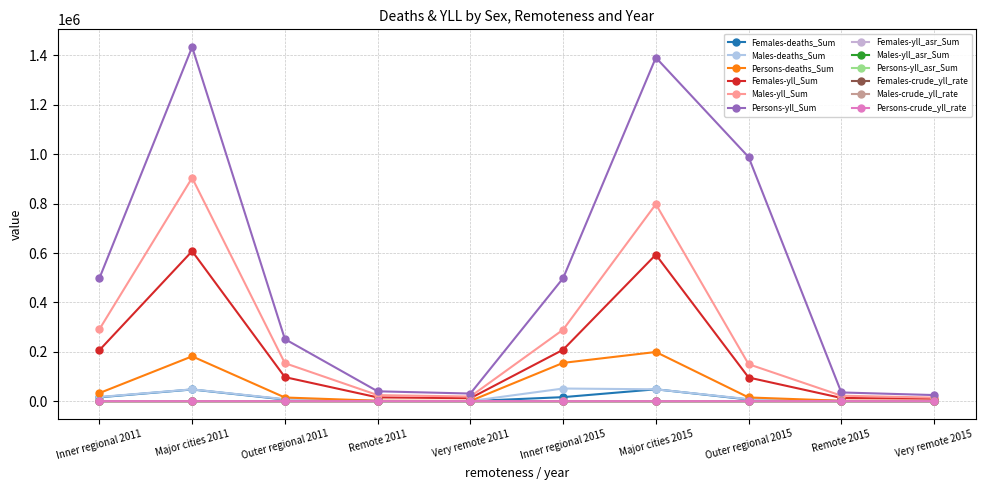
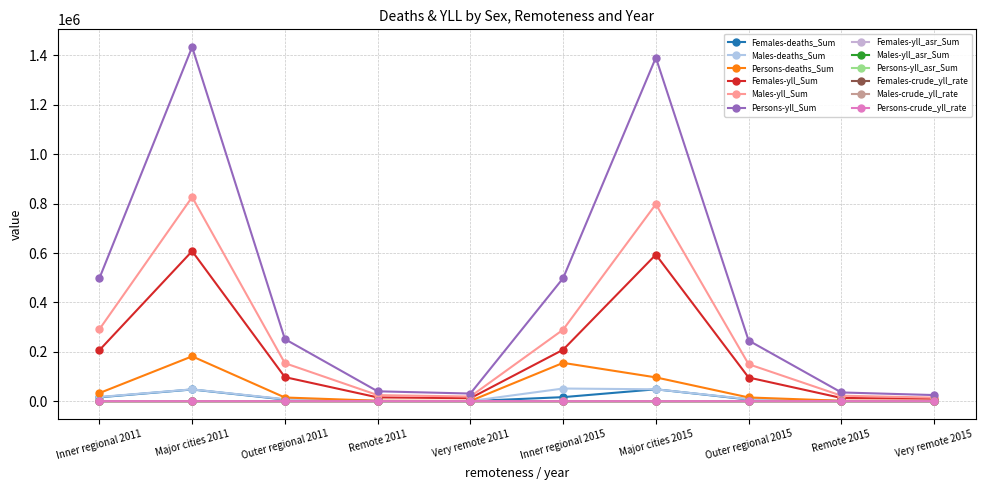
Males-yll_Sum, Major cities 2011: 900000 -> 830000
Persons-deaths_Sum, Major cities 2015: 200000 -> 100000
Persons-yll_Sum, Outer regional 2015: 990000 -> 250000
